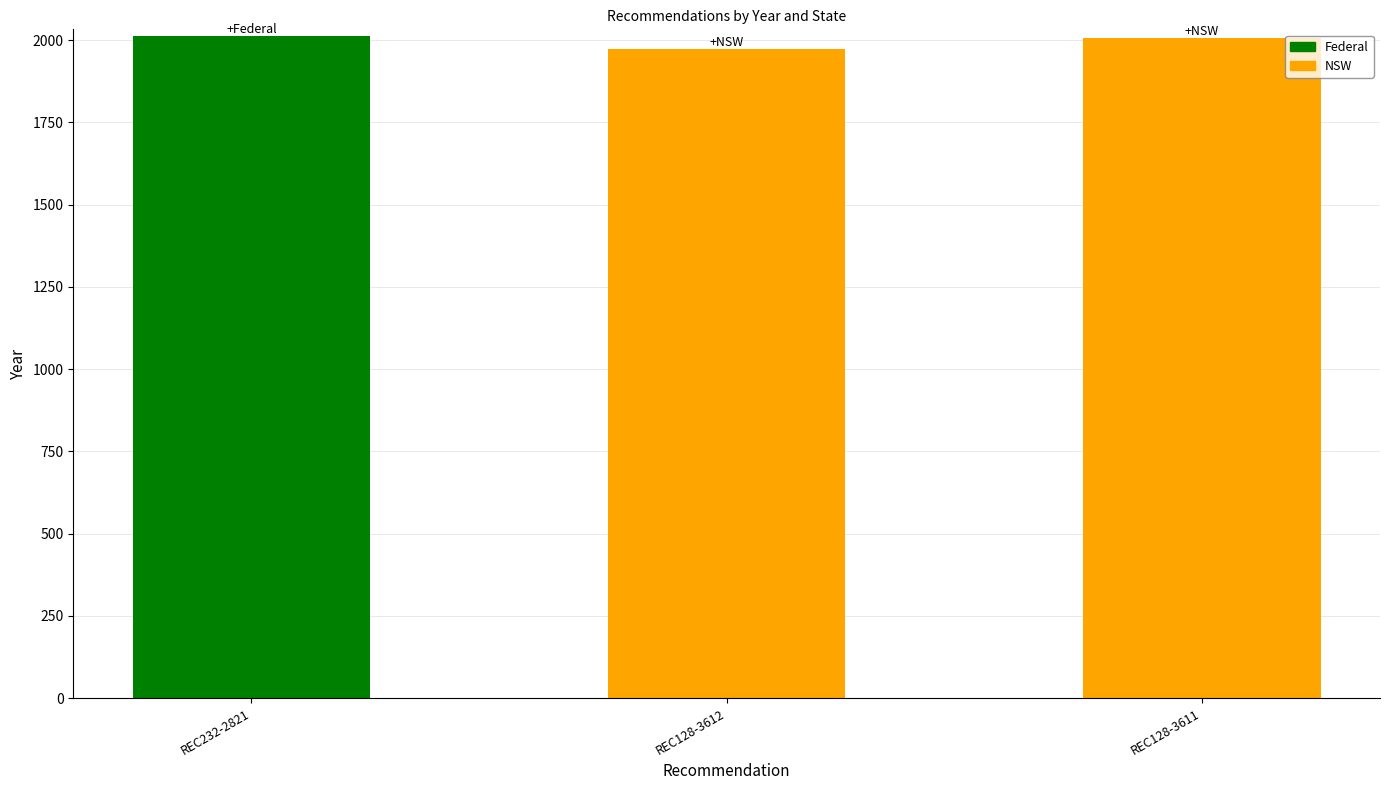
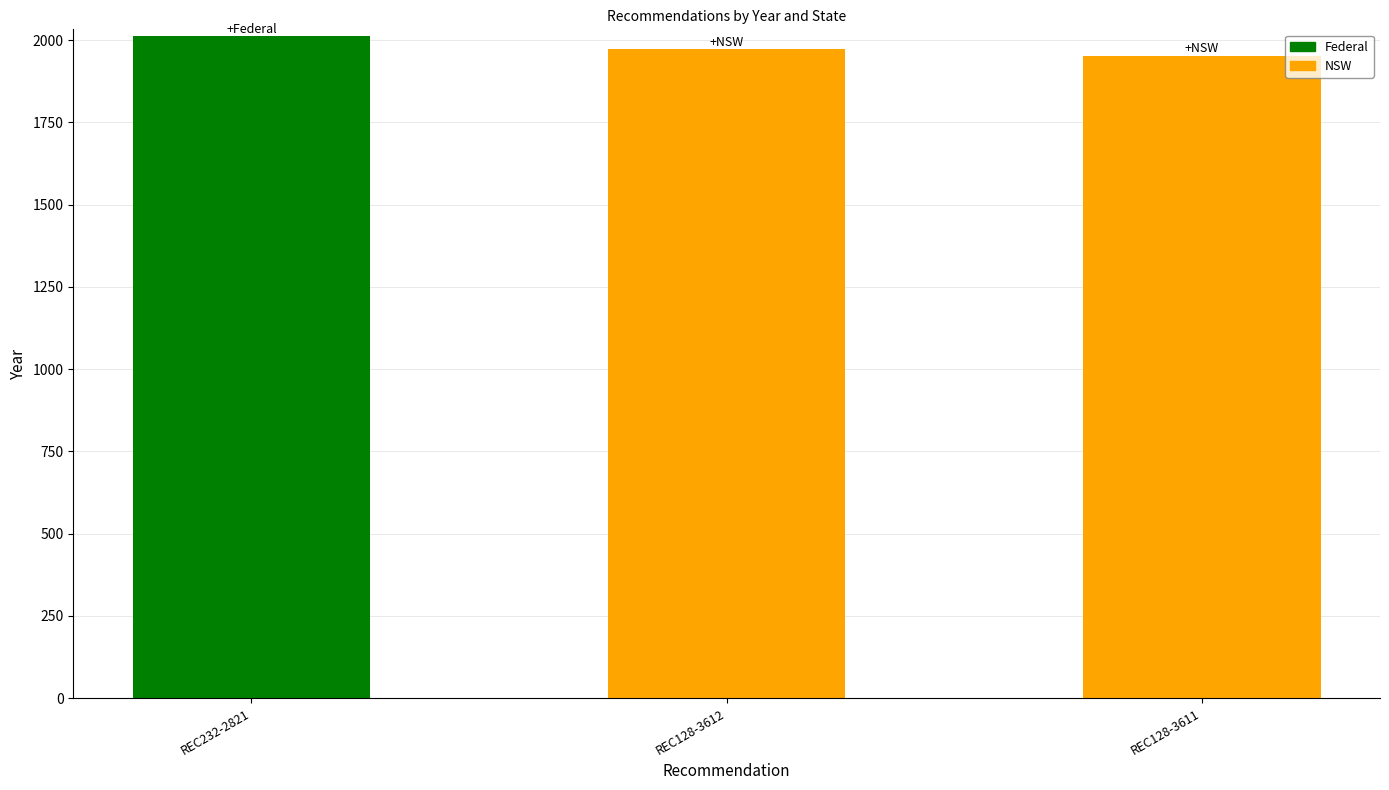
REC128-3611: 2010 -> 1950
